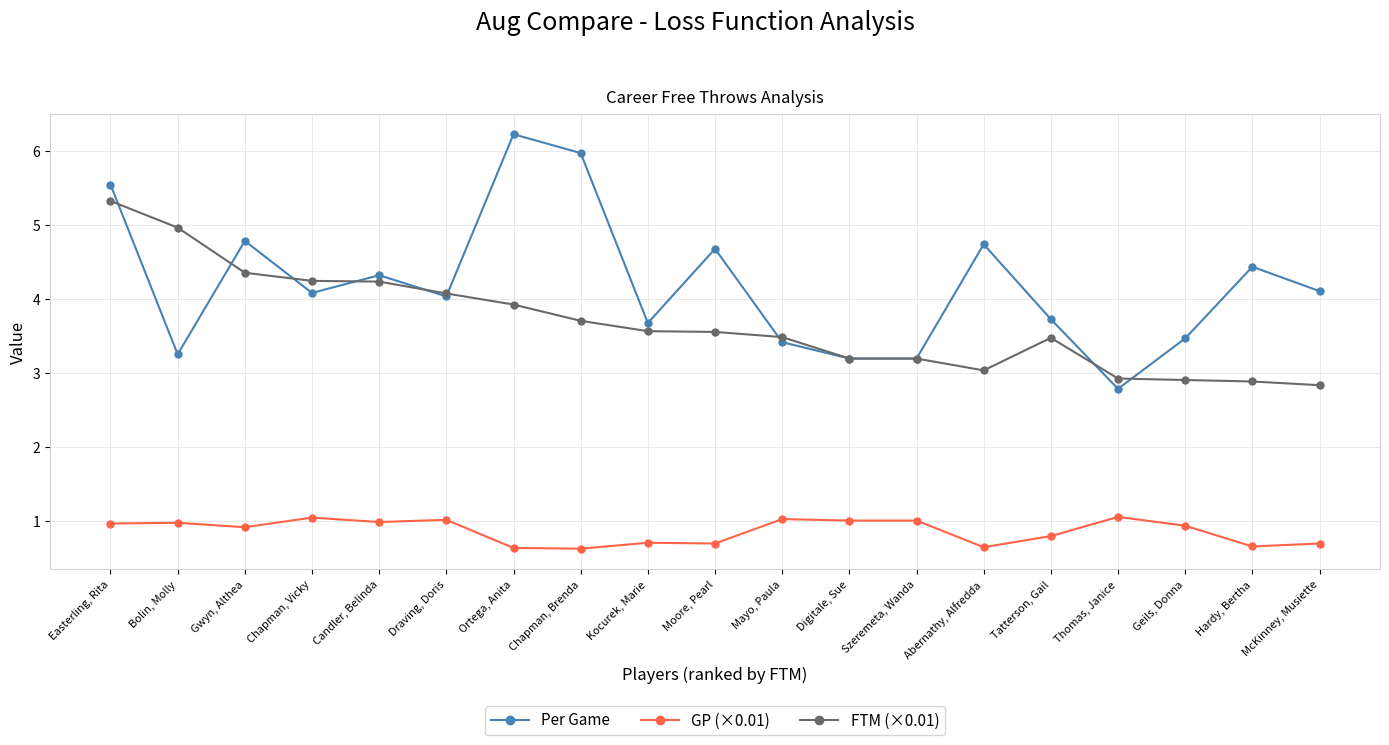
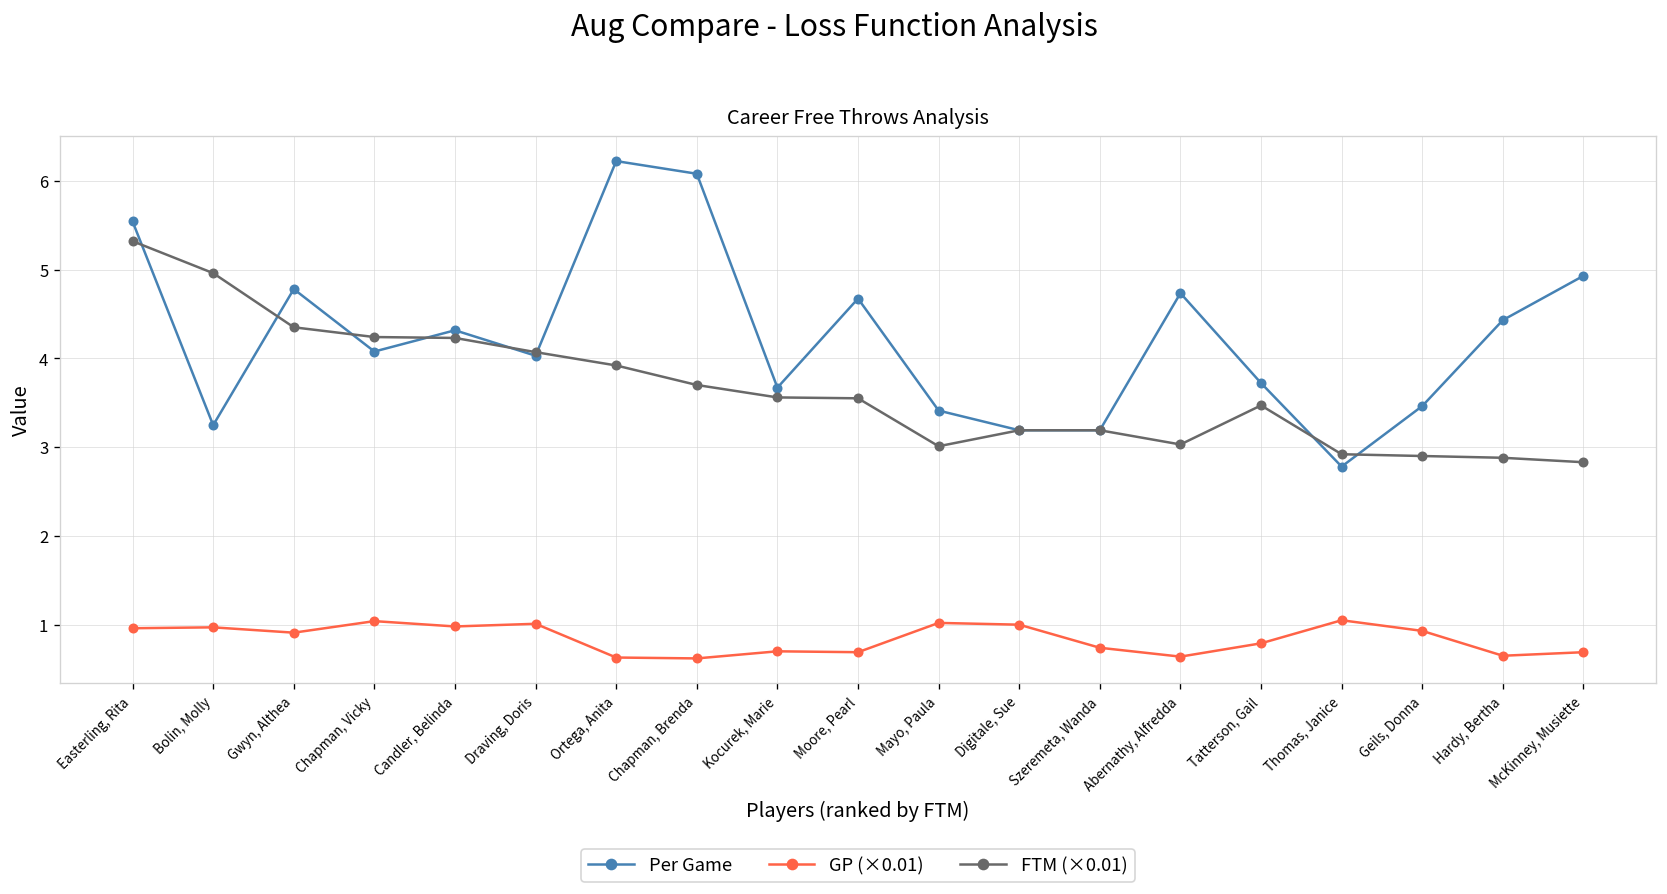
Per Game, Chapman, Brenda: 6.0 -> 6.1
FTM (×0.01), Mayo, Paula: 3.5 -> 3.0
GP (×0.01), Szeremeta, Wanda: 1.0 -> 0.7
Per Game, McKinney, Musiette: 4.1 -> 4.9
